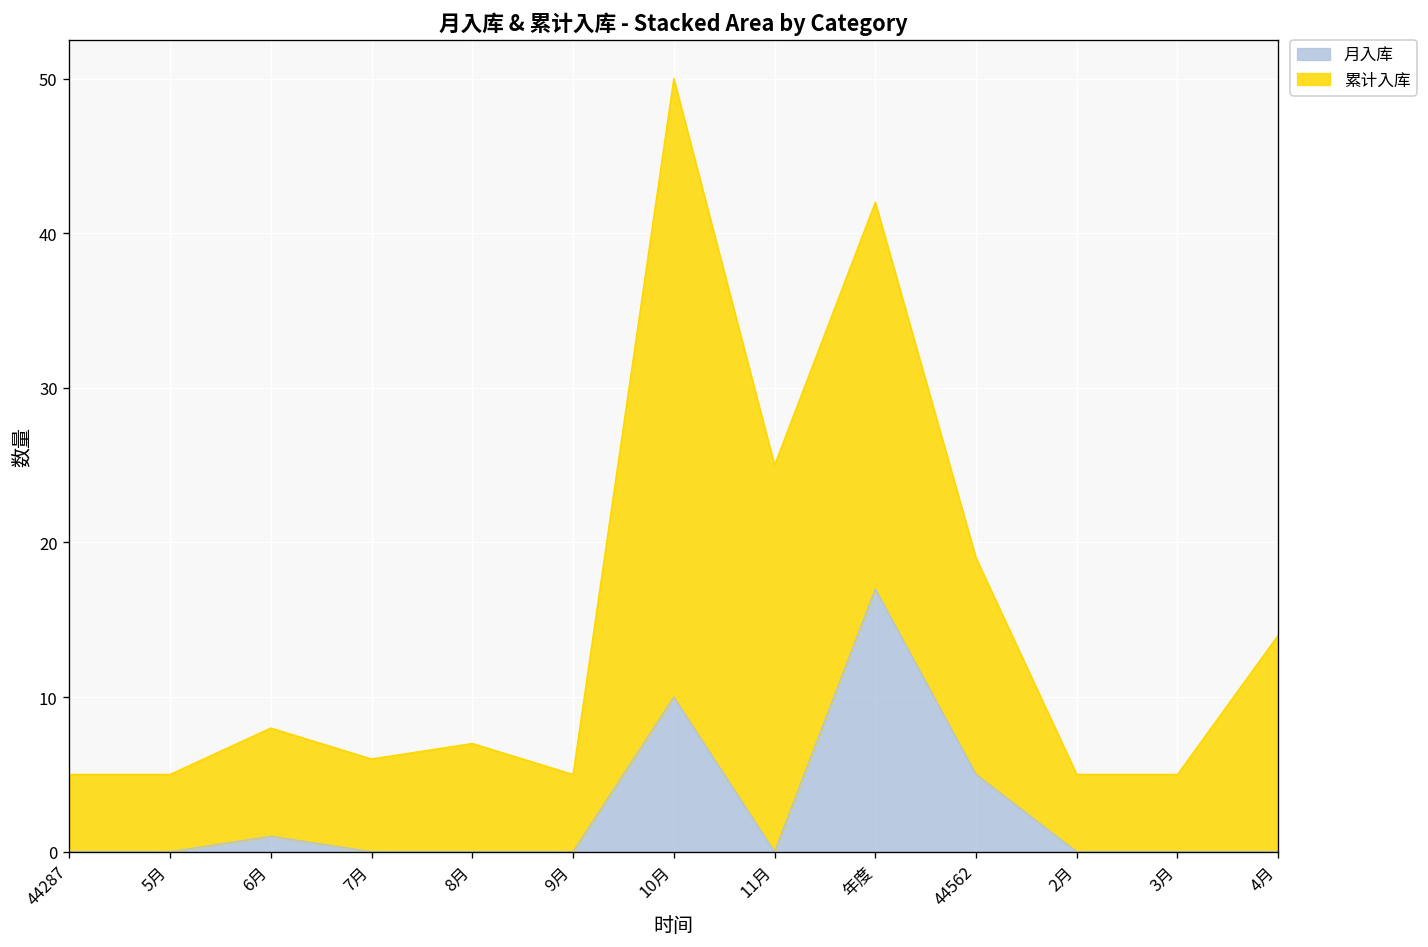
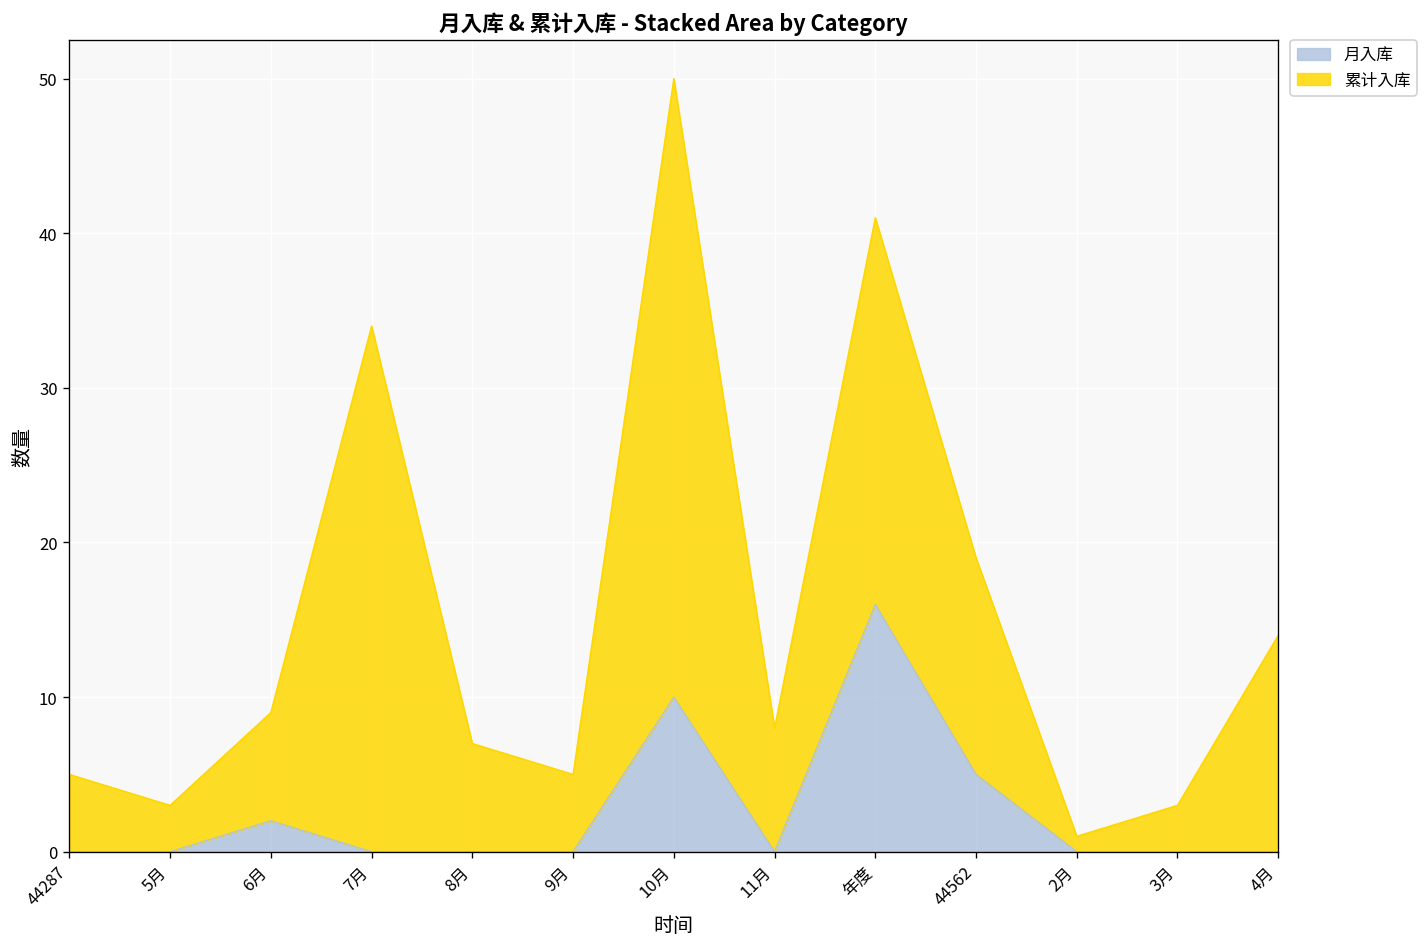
累计入库, 5月: 5 -> 3
月入库, 6月: 1 -> 2
累计入库, 7月: 6 -> 34
累计入库, 11月: 25 -> 8
月入库, 年度: 17 -> 16
累计入库, 2月: 5 -> 1
累计入库, 3月: 5 -> 3
